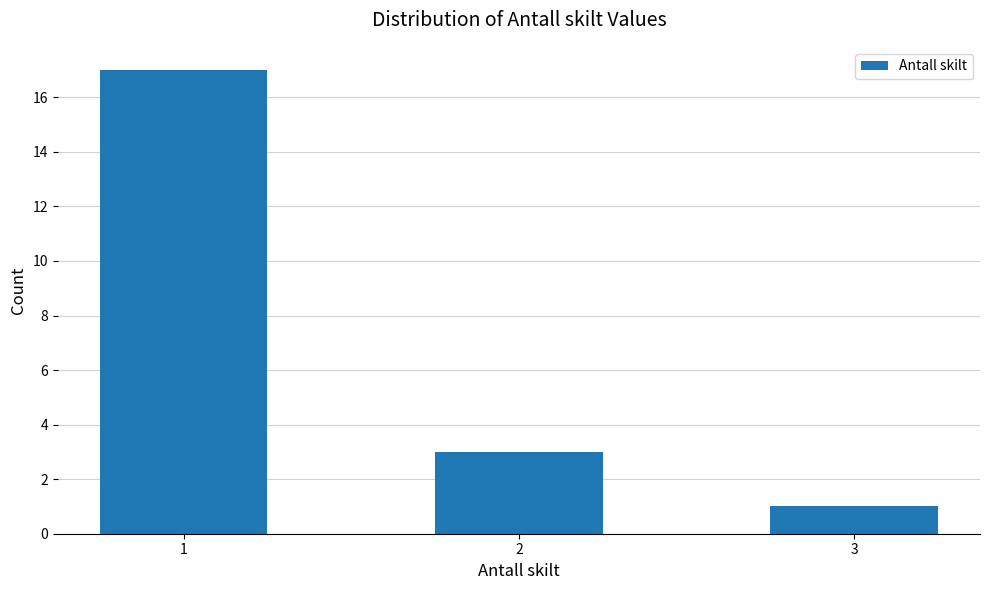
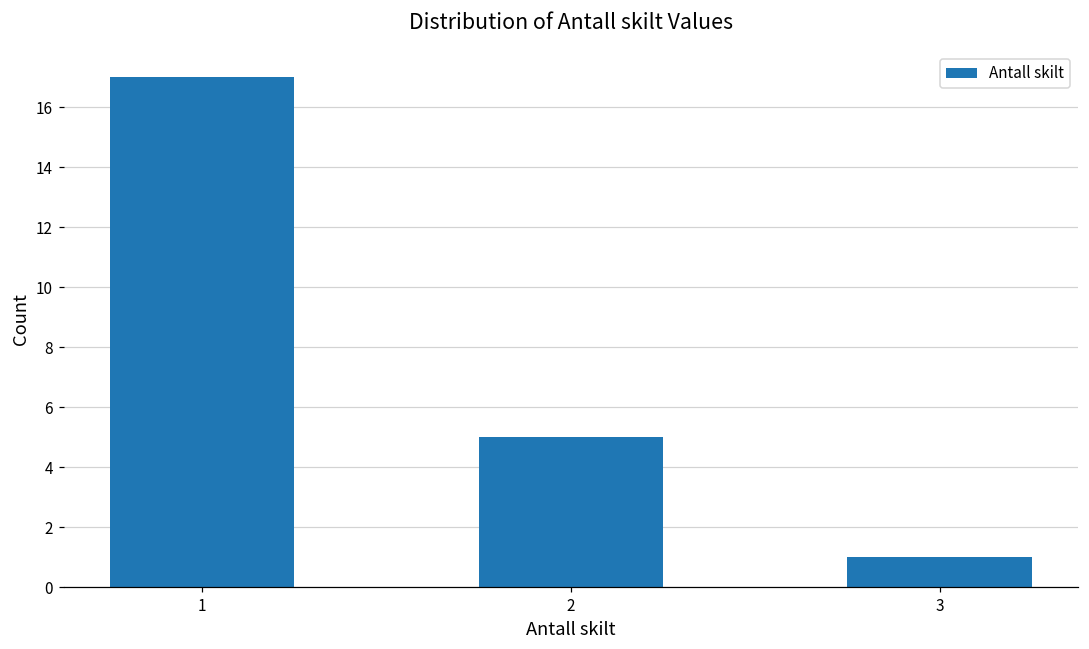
2: 3 -> 5
